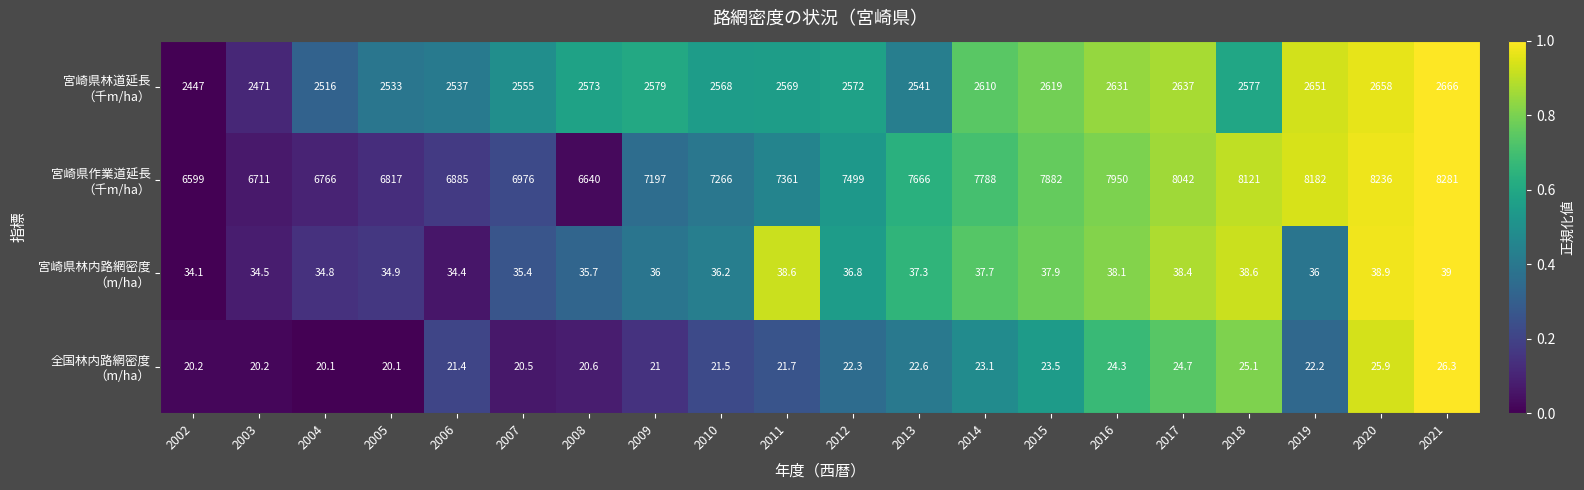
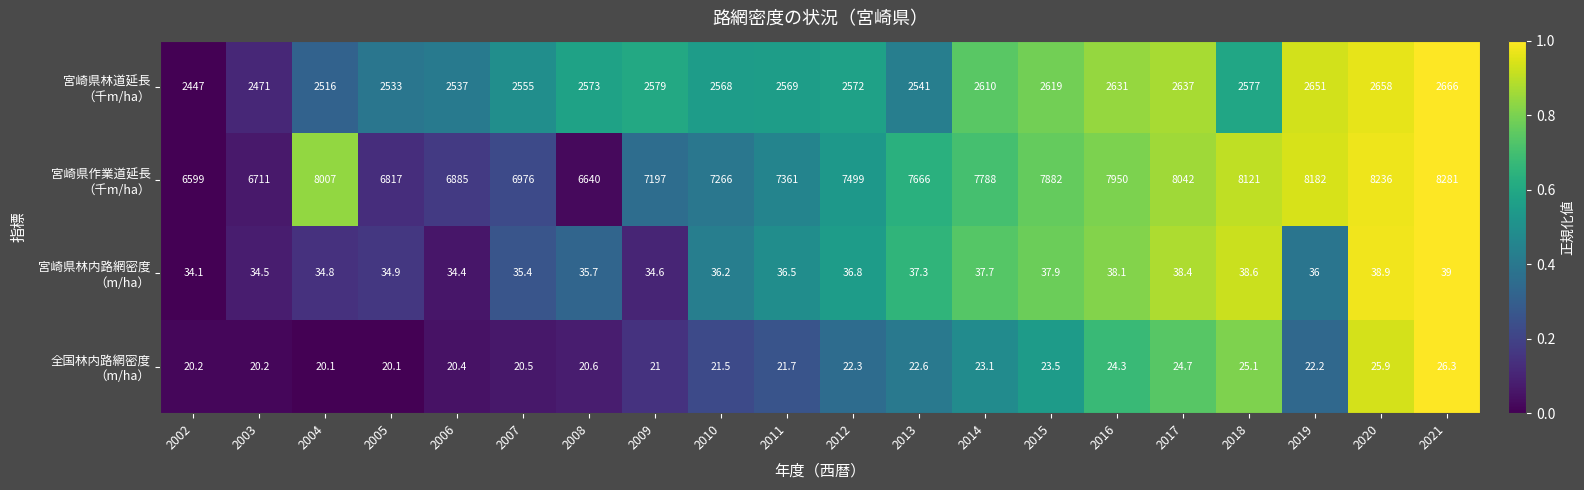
宮崎県作業道延長 （千m/ha）, 2004: 6766 -> 8007
宮崎県林内路網密度 （m/ha）, 2009: 36 -> 34.6
宮崎県林内路網密度 （m/ha）, 2011: 38.6 -> 36.5
全国林内路網密度 （m/ha）, 2006: 21.4 -> 20.4
